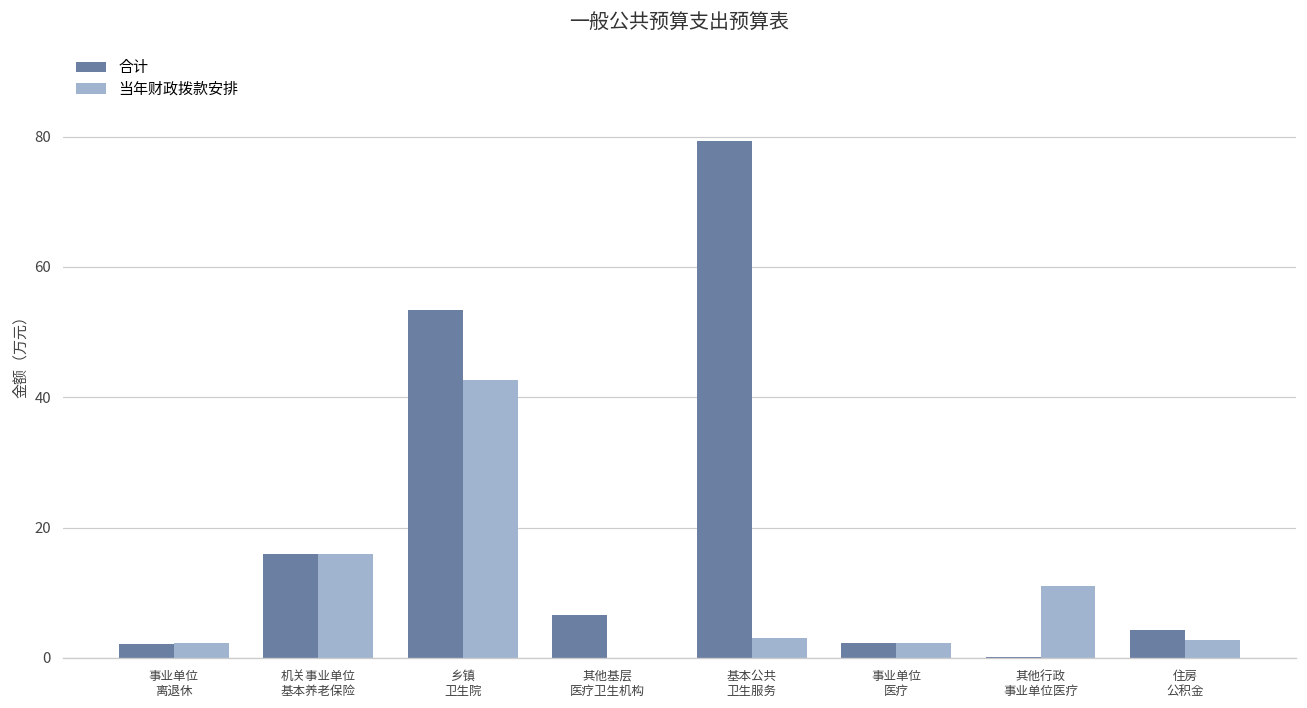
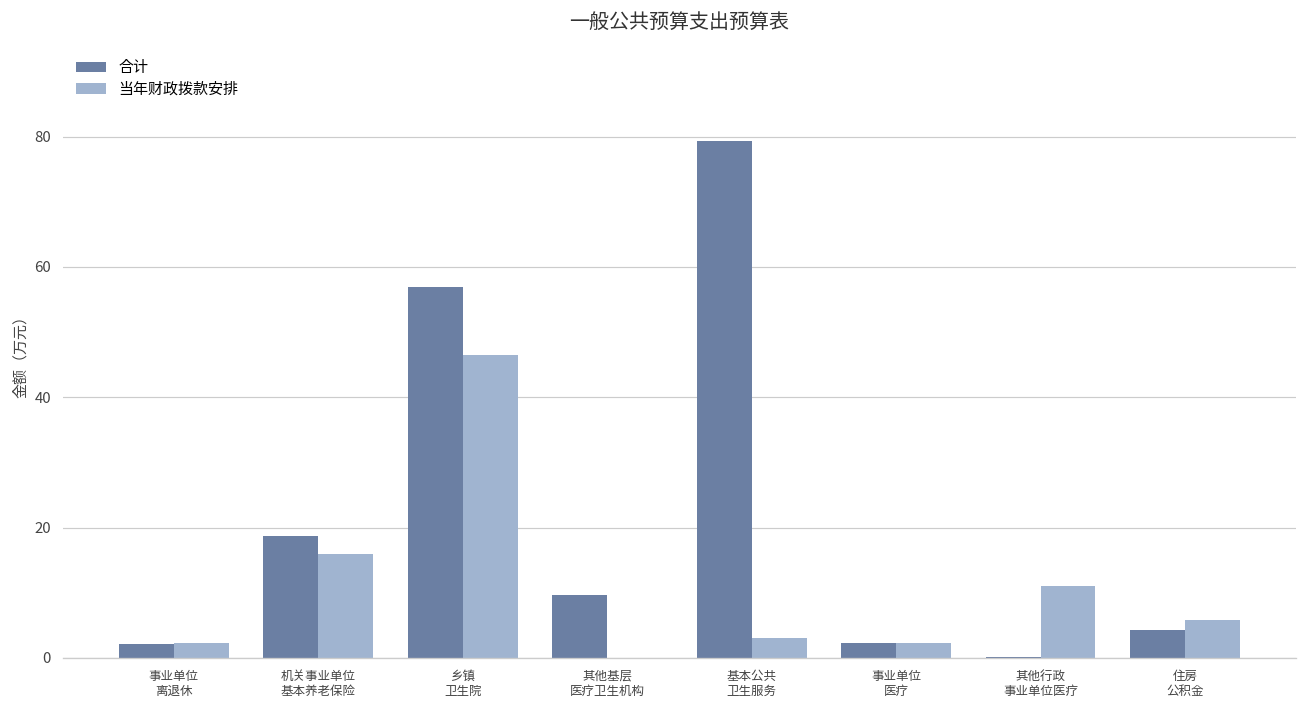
合计, 机关事业单位 基本养老保险: 16 -> 19
合计, 乡镇 卫生院: 53 -> 57
当年财政拨款安排, 乡镇 卫生院: 43 -> 46
合计, 其他基层 医疗卫生机构: 7 -> 10
当年财政拨款安排, 住房 公积金: 3 -> 6
